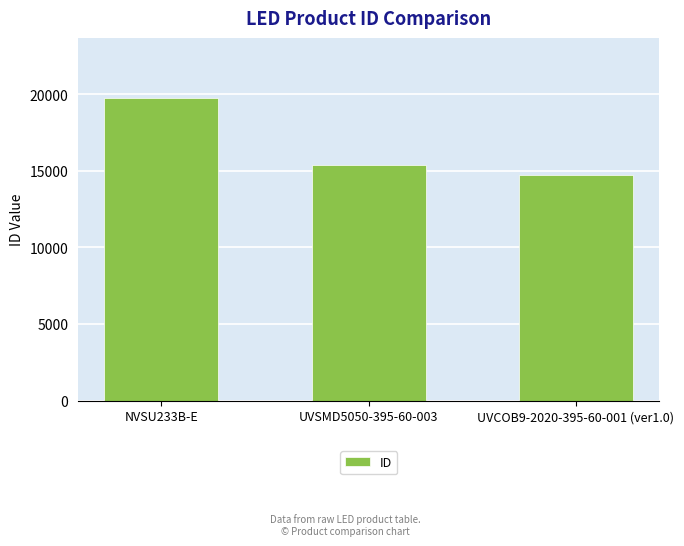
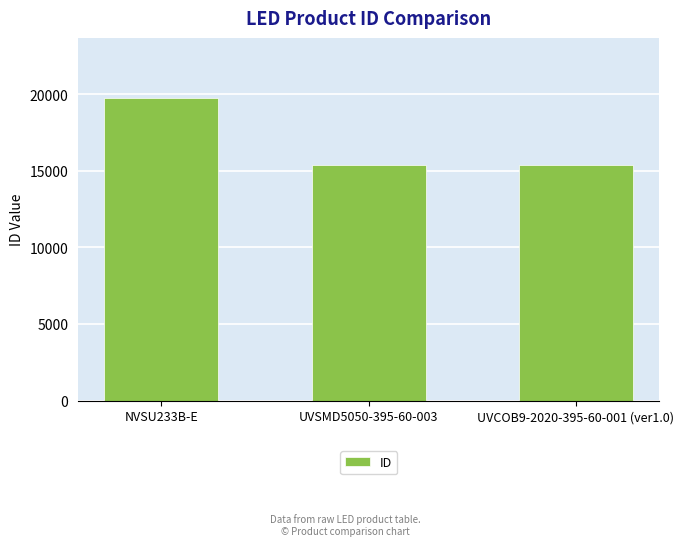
UVCOB9-2020-395-60-001 (ver1.0): 14700 -> 15400
